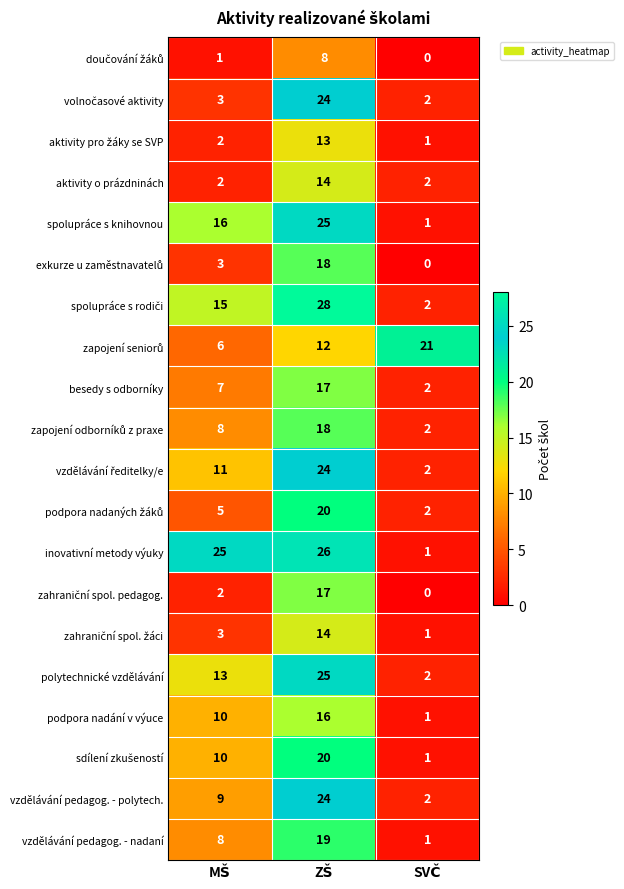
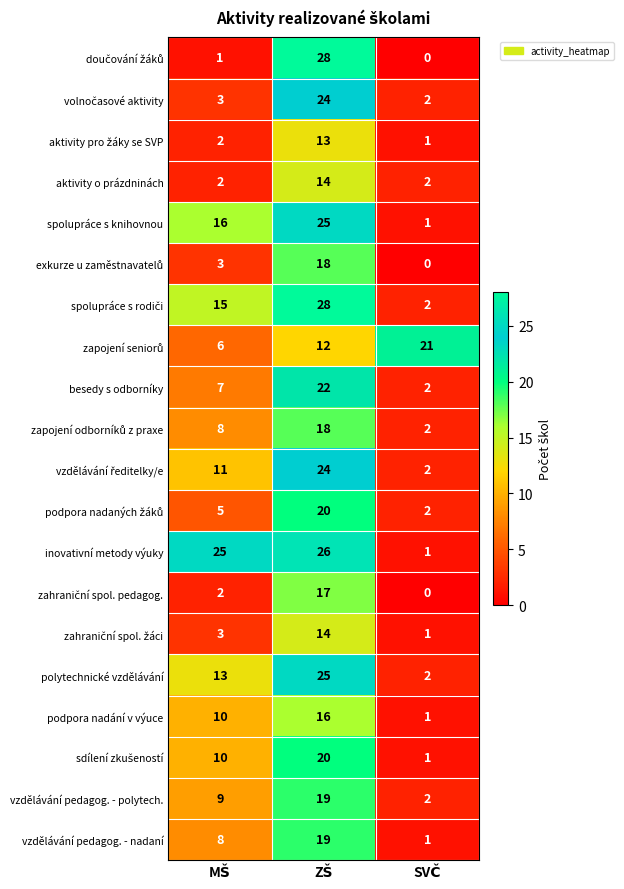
doučování žáků, ZŠ: 8 -> 28
besedy s odborníky, ZŠ: 17 -> 22
vzdělávání pedagog. - polytech., ZŠ: 24 -> 19
